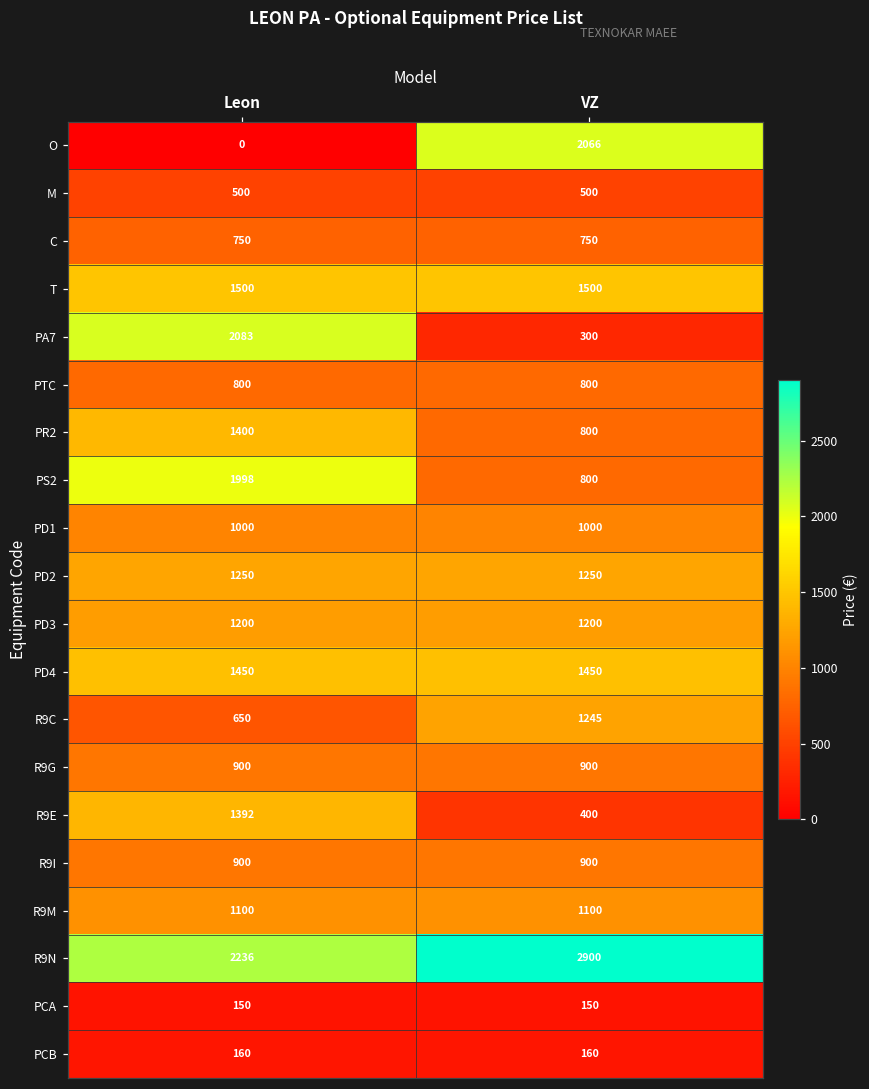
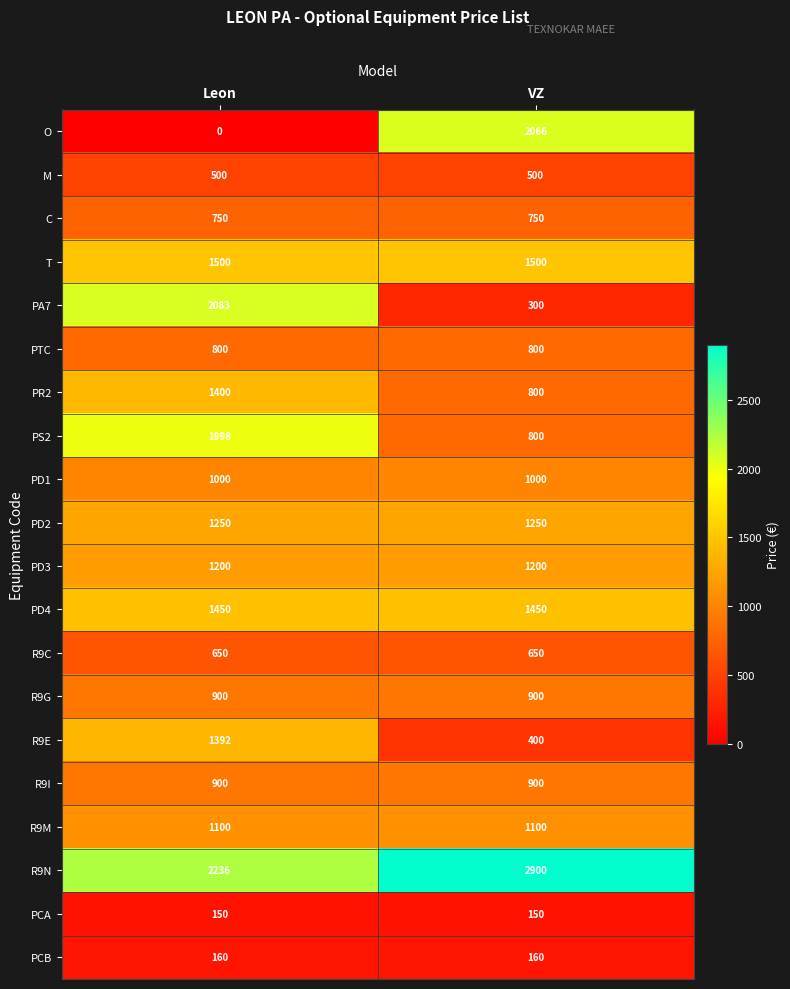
R9C, VZ: 1245 -> 650
